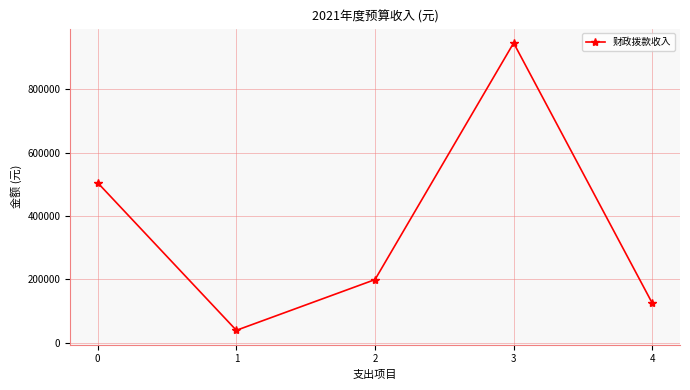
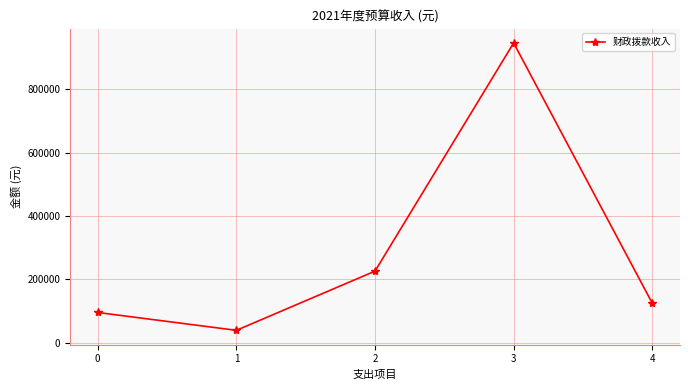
0: 500000 -> 90000
2: 200000 -> 230000
